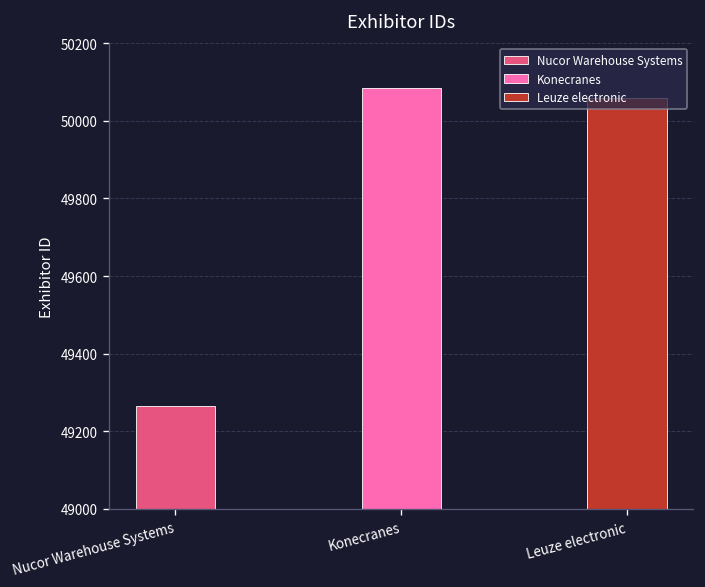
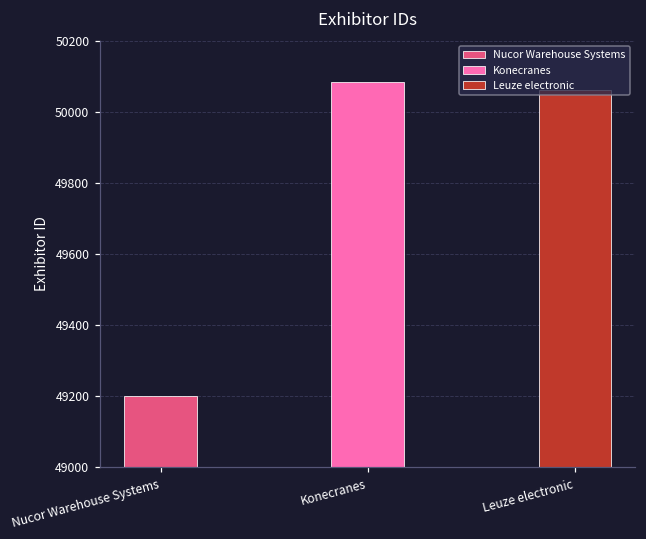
Nucor Warehouse Systems: 49270 -> 49200
